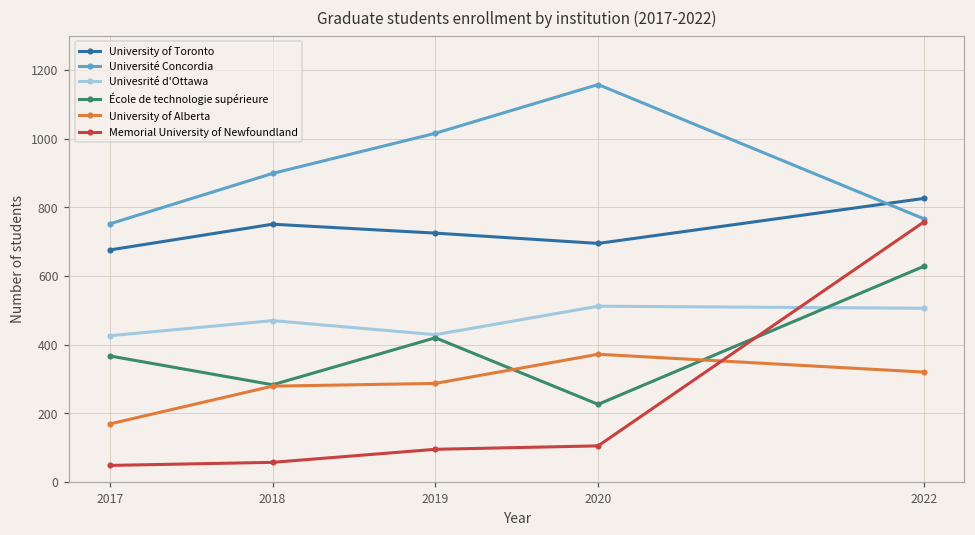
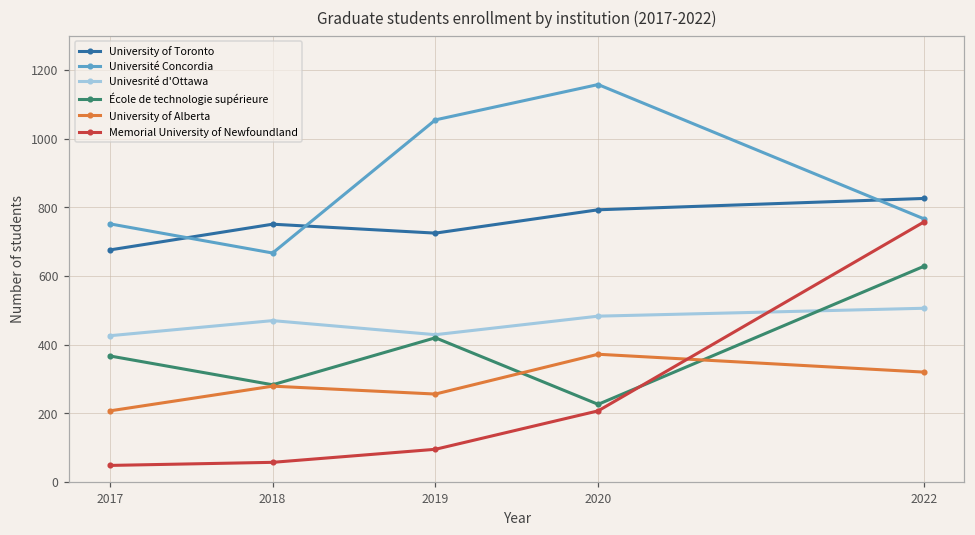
University of Alberta, 2017: 170 -> 210
Université Concordia, 2018: 900 -> 670
Université Concordia, 2019: 1020 -> 1060
University of Alberta, 2019: 290 -> 260
University of Toronto, 2020: 700 -> 790
Univesrité d'Ottawa, 2020: 510 -> 480
Memorial University of Newfoundland, 2020: 110 -> 210
